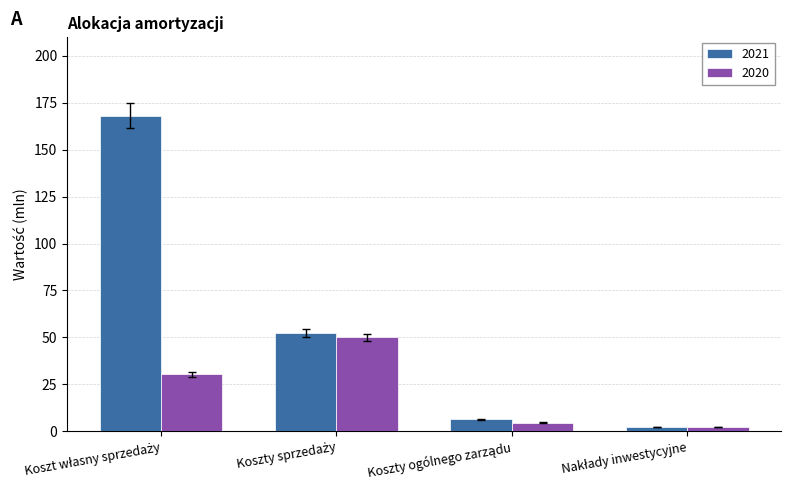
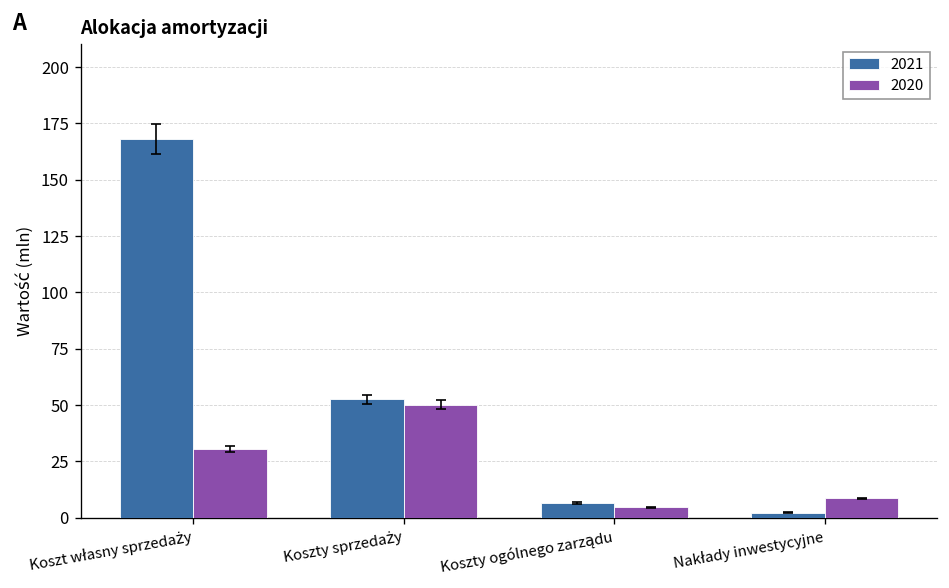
2020, Nakłady inwestycyjne: 2 -> 9
